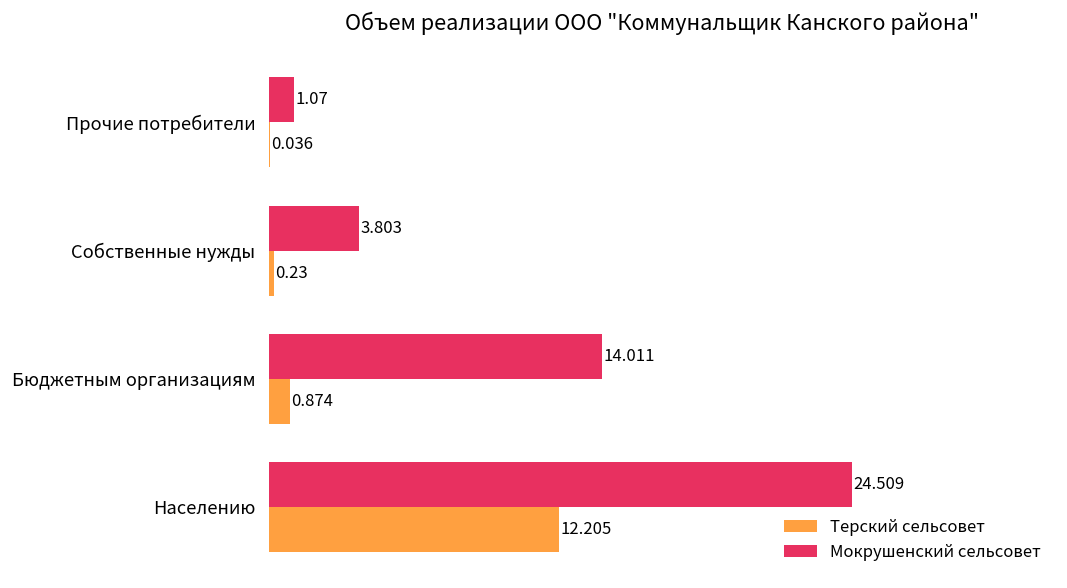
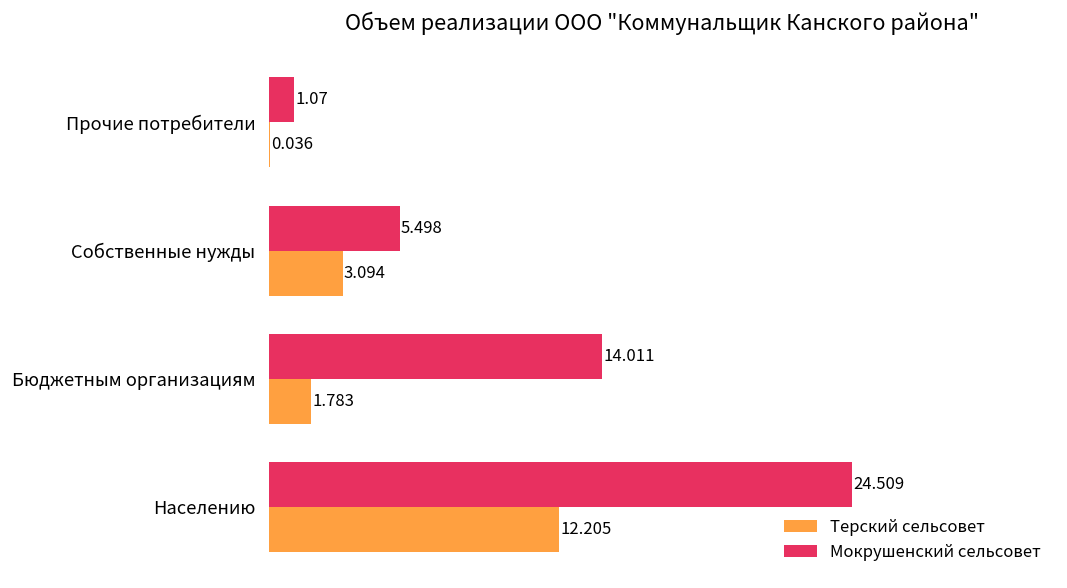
Мокрушенский сельсовет, Собственные нужды: 3.803 -> 5.498
Терский сельсовет, Собственные нужды: 0.23 -> 3.094
Терский сельсовет, Бюджетным организациям: 0.874 -> 1.783
